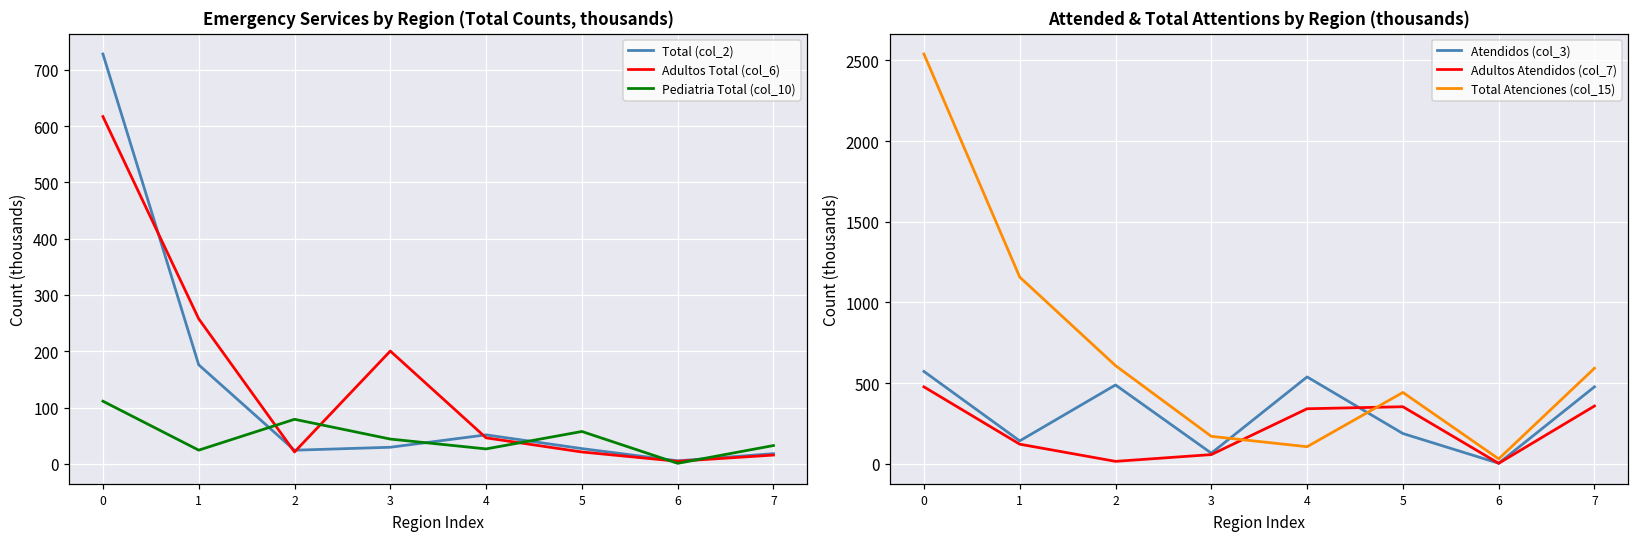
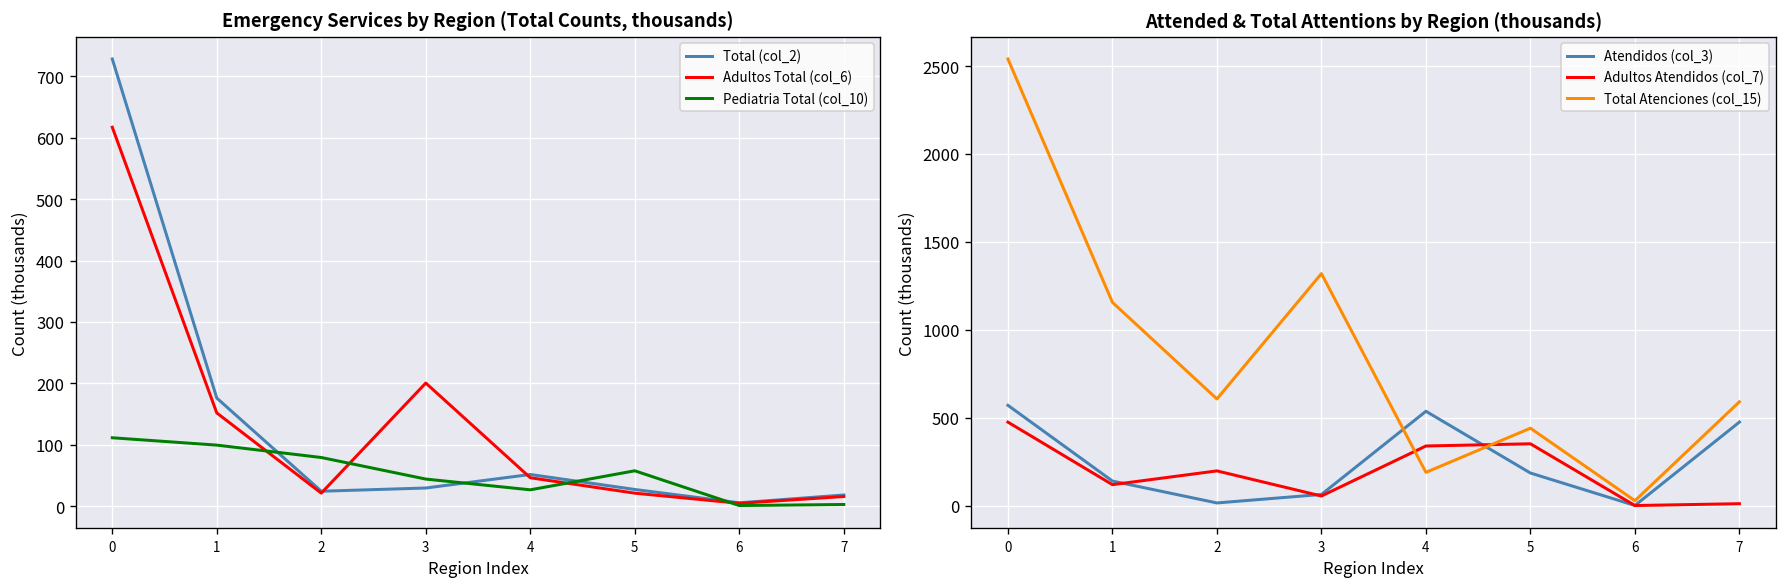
Emergency Services by Region (Total Counts, thousands), Adultos Total (col_6), 1: 260 -> 150
Emergency Services by Region (Total Counts, thousands), Pediatria Total (col_10), 1: 20 -> 100
Emergency Services by Region (Total Counts, thousands), Pediatria Total (col_10), 7: 30 -> 0
Attended & Total Attentions by Region (thousands), Atendidos (col_3), 2: 490 -> 20
Attended & Total Attentions by Region (thousands), Adultos Atendidos (col_7), 2: 10 -> 200
Attended & Total Attentions by Region (thousands), Total Atenciones (col_15), 3: 170 -> 1320
Attended & Total Attentions by Region (thousands), Total Atenciones (col_15), 4: 110 -> 190
Attended & Total Attentions by Region (thousands), Adultos Atendidos (col_7), 7: 360 -> 10
